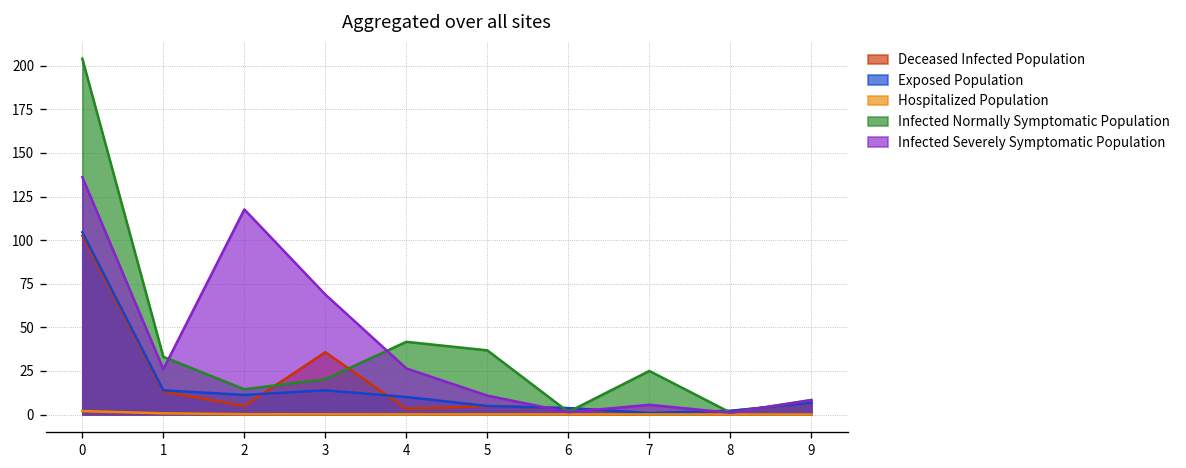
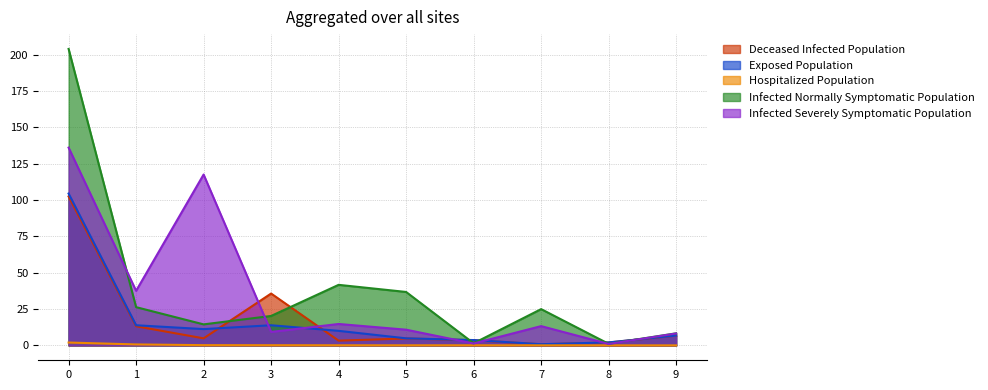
Infected Normally Symptomatic Population, 1: 33 -> 26
Infected Severely Symptomatic Population, 1: 26 -> 38
Infected Severely Symptomatic Population, 3: 69 -> 9
Infected Severely Symptomatic Population, 4: 26 -> 15
Infected Severely Symptomatic Population, 7: 6 -> 13
